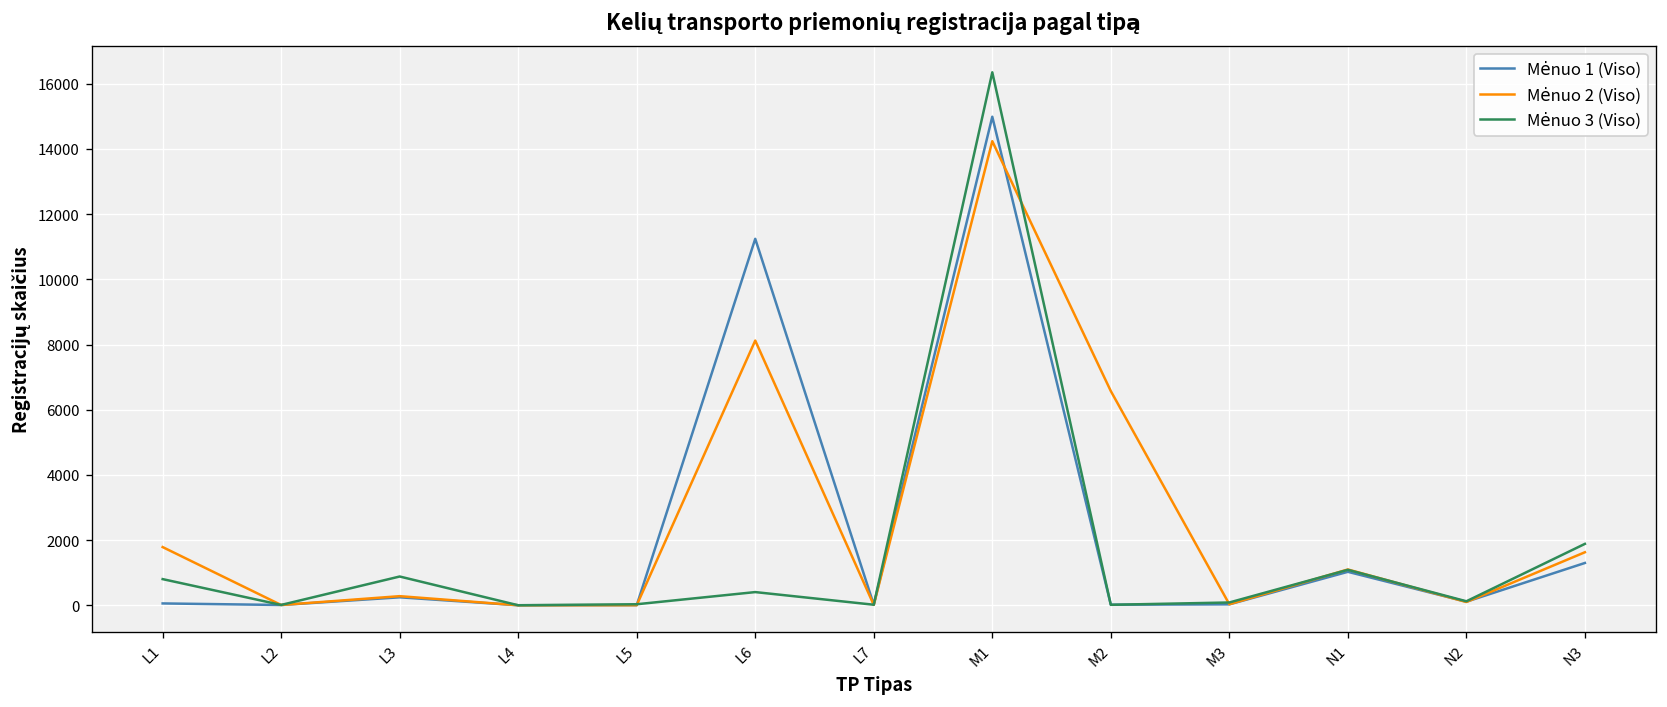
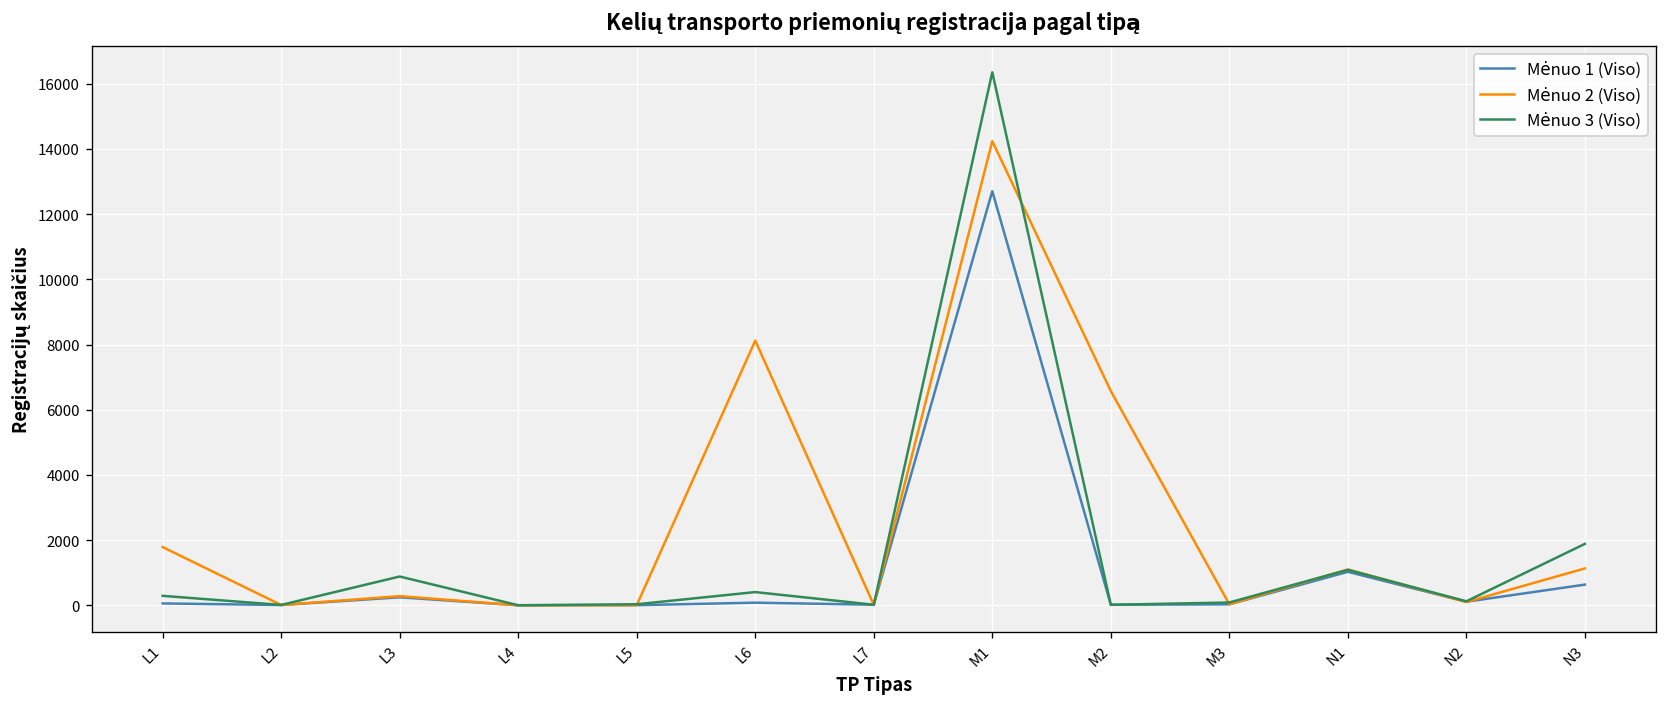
Mėnuo 3 (Viso), L1: 800 -> 300
Mėnuo 1 (Viso), L6: 11200 -> 100
Mėnuo 1 (Viso), M1: 15000 -> 12700
Mėnuo 1 (Viso), N3: 1300 -> 600
Mėnuo 2 (Viso), N3: 1600 -> 1100
